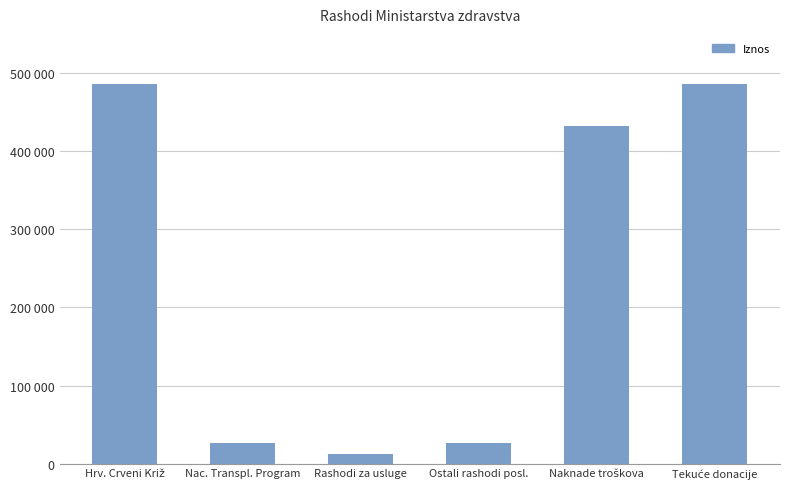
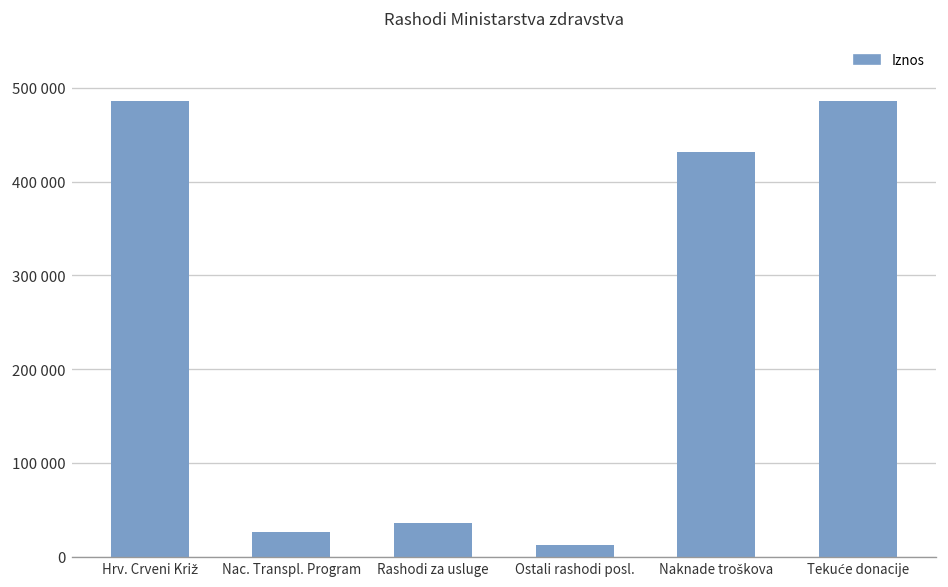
Rashodi za usluge: 10000 -> 40000
Ostali rashodi posl.: 30000 -> 10000
